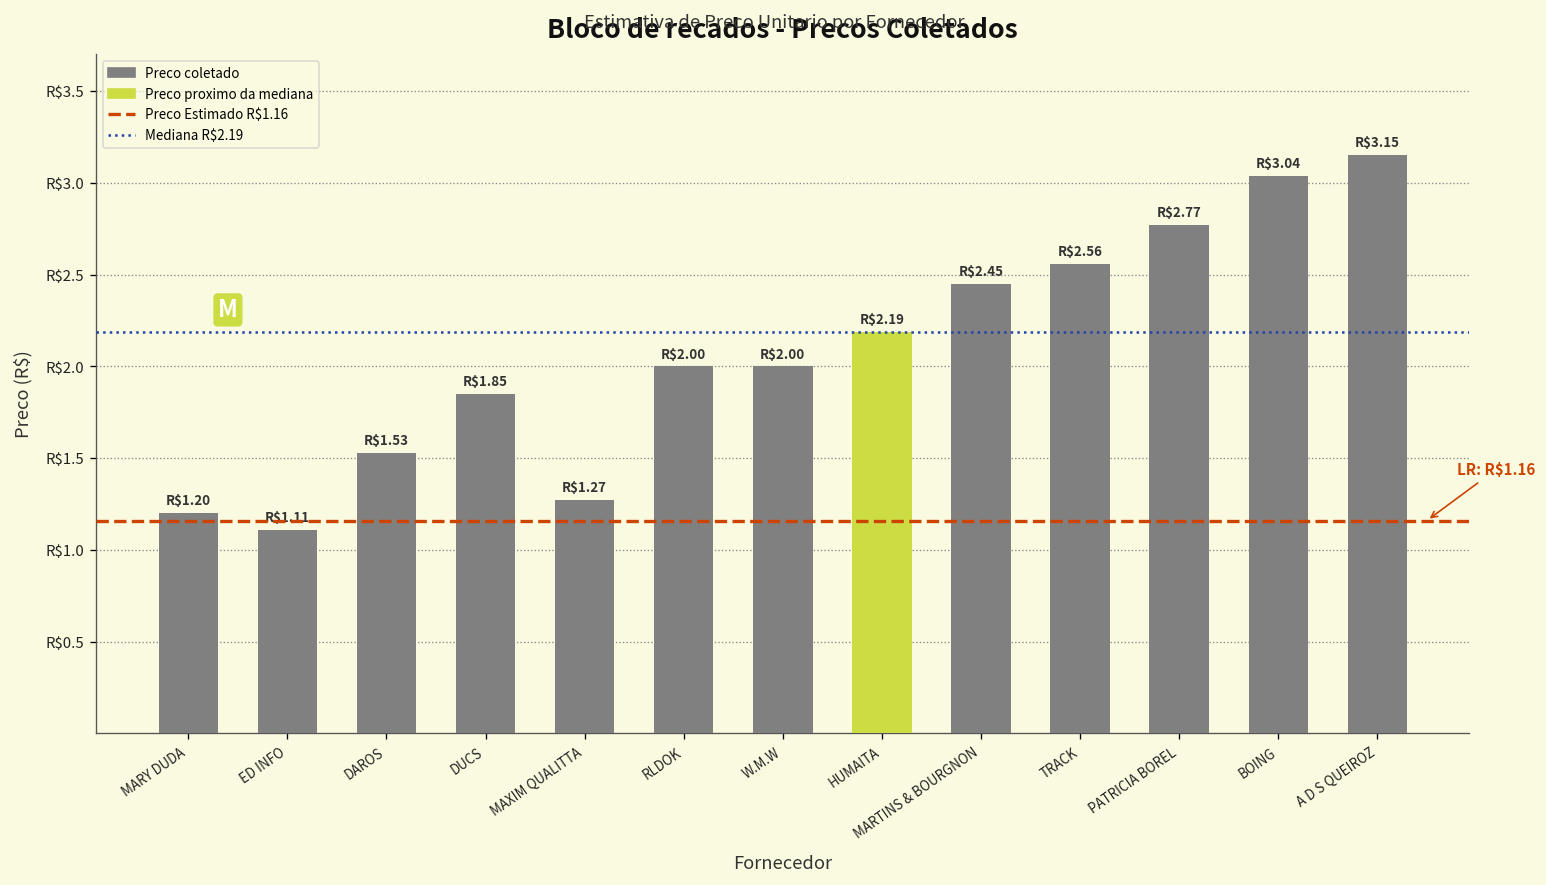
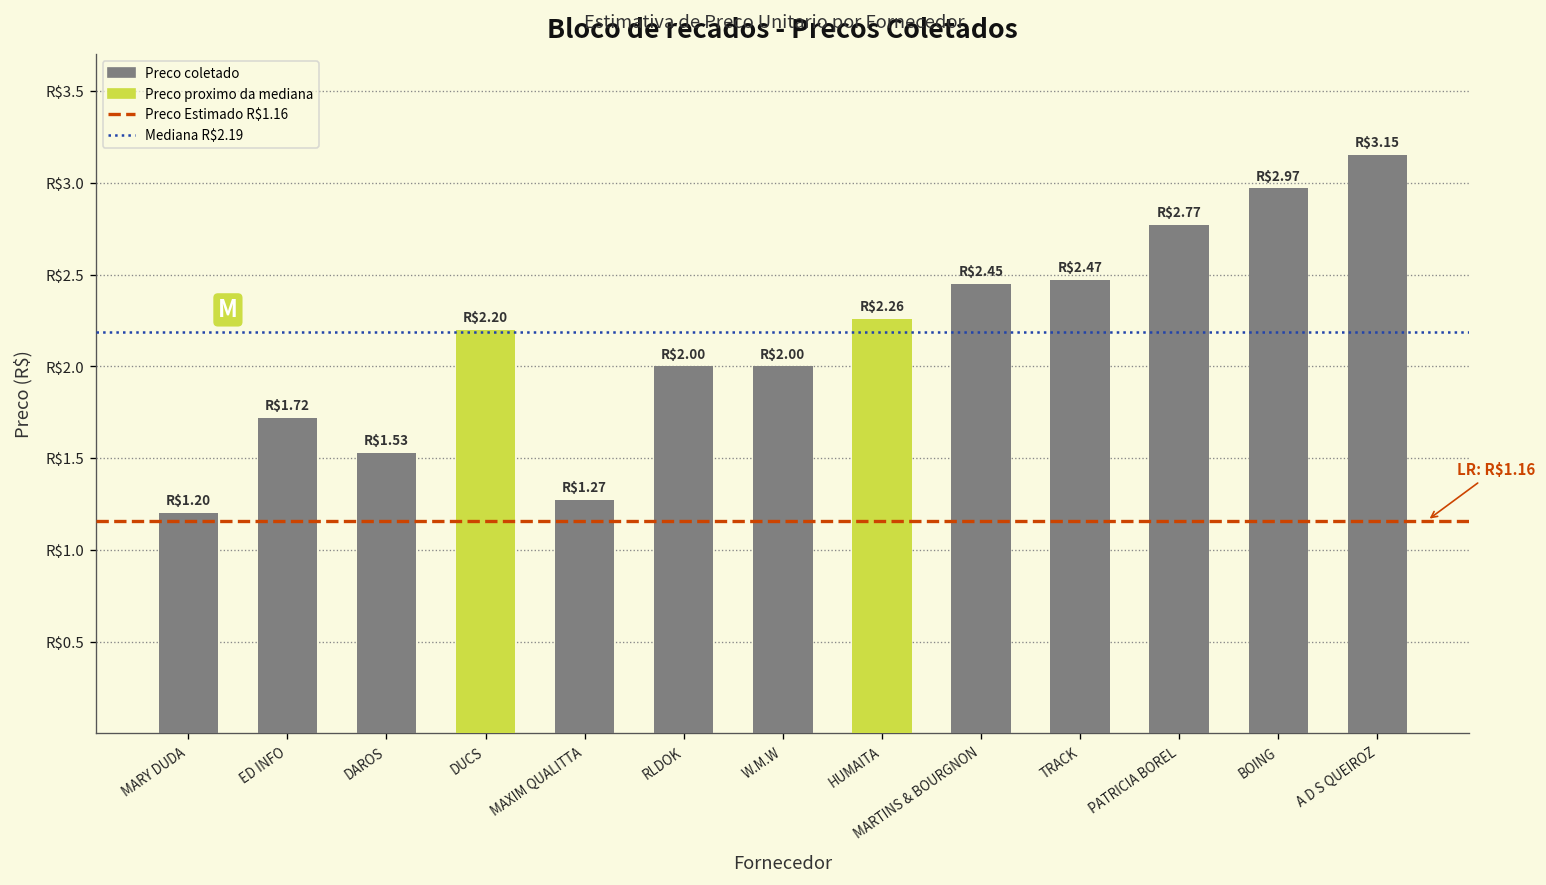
ED INFO: $1.11 -> $1.72
DUCS: $1.85 -> $2.20
HUMAITA: $2.19 -> $2.26
TRACK: $2.56 -> $2.47
BOING: $3.04 -> $2.97
